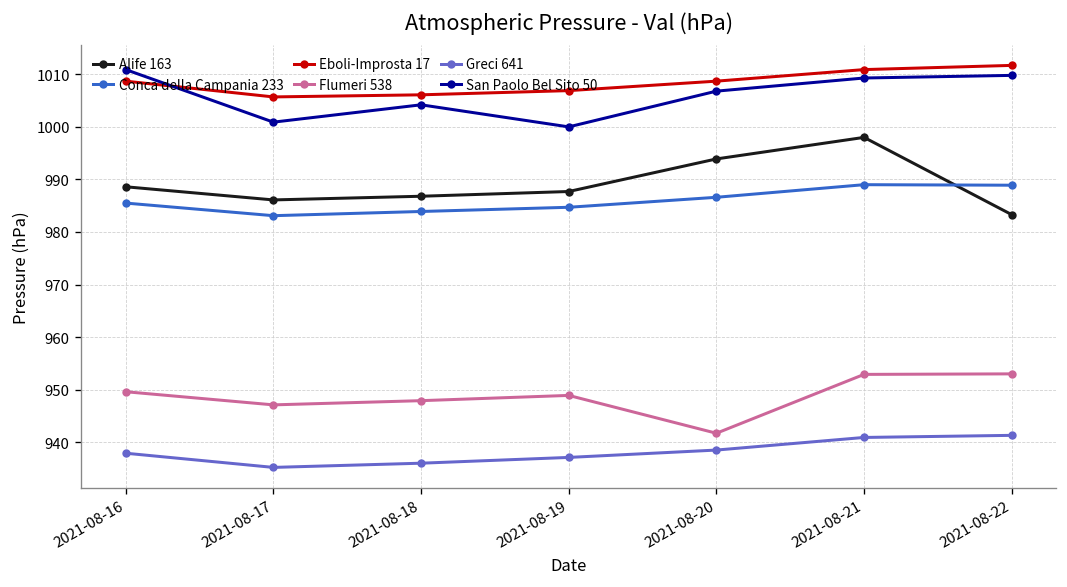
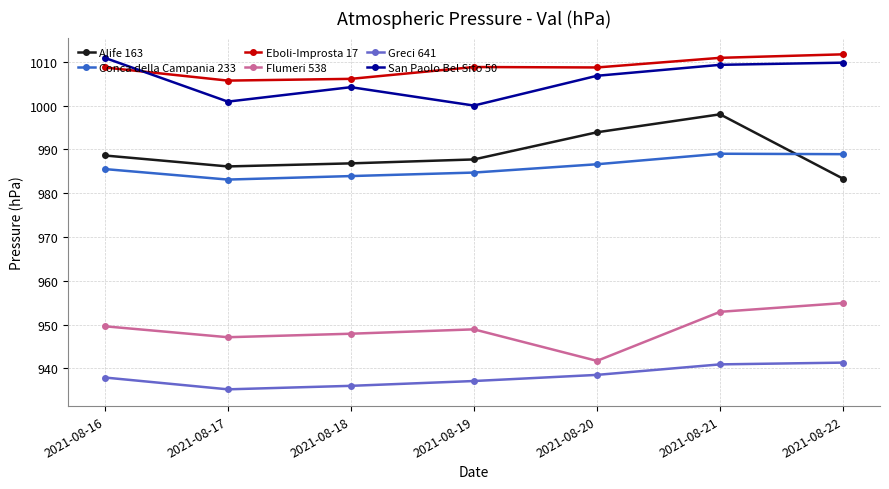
Eboli-Improsta 17, 2021-08-19: 1007 -> 1009
Flumeri 538, 2021-08-22: 953 -> 955
